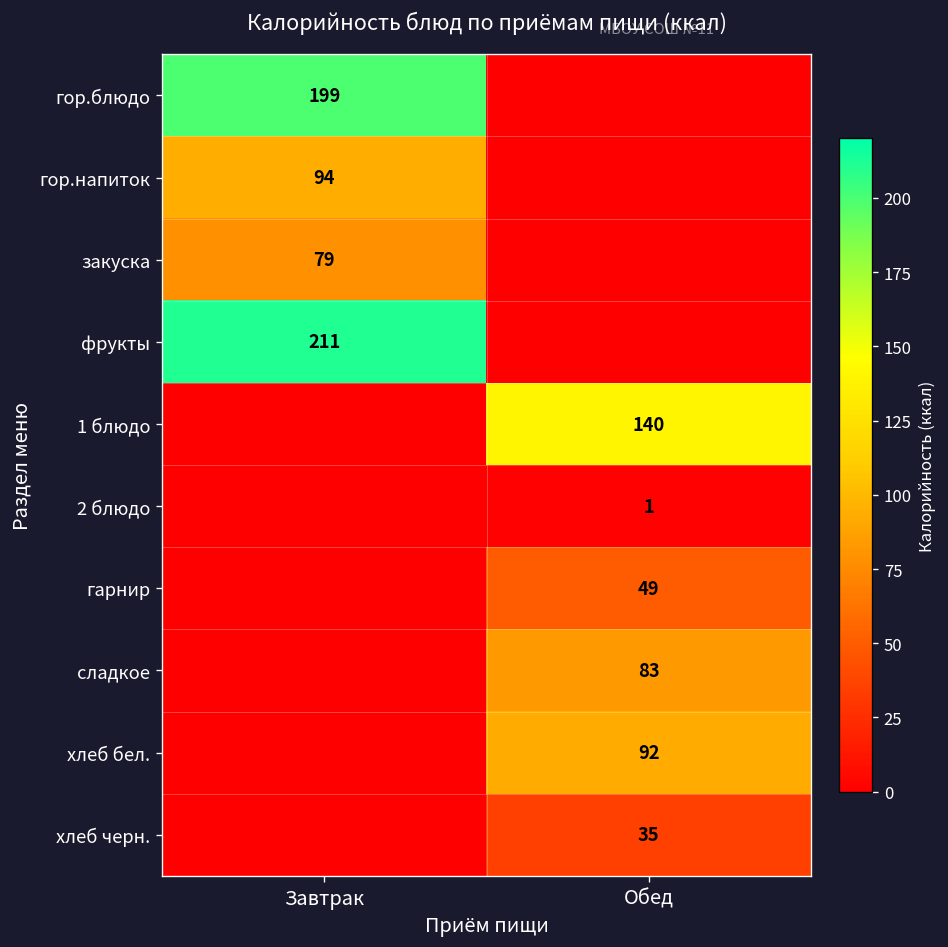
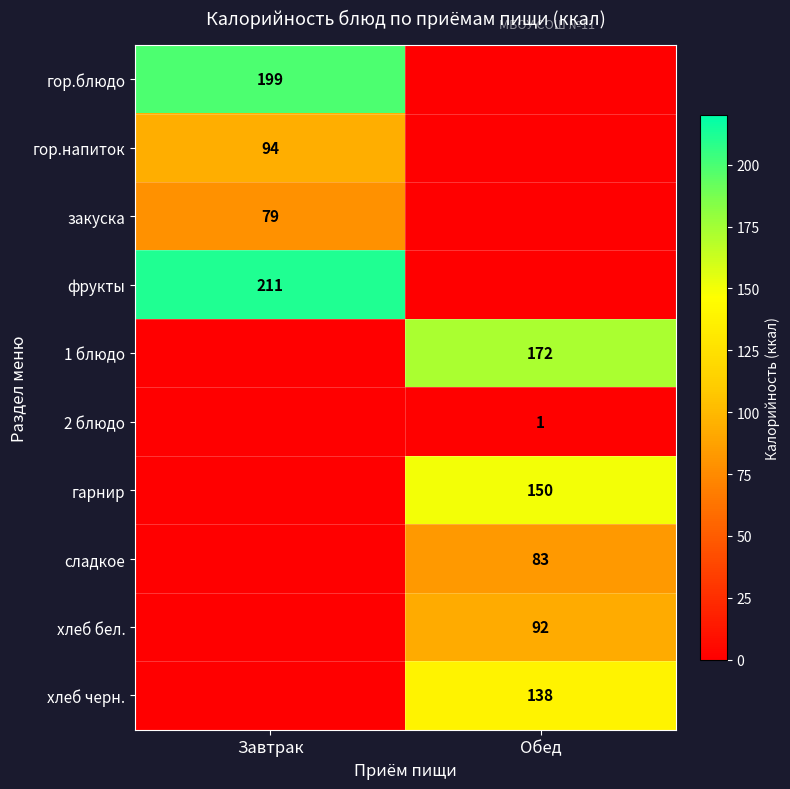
1 блюдо, Обед: 140 -> 172
гарнир, Обед: 49 -> 150
хлеб черн., Обед: 35 -> 138
